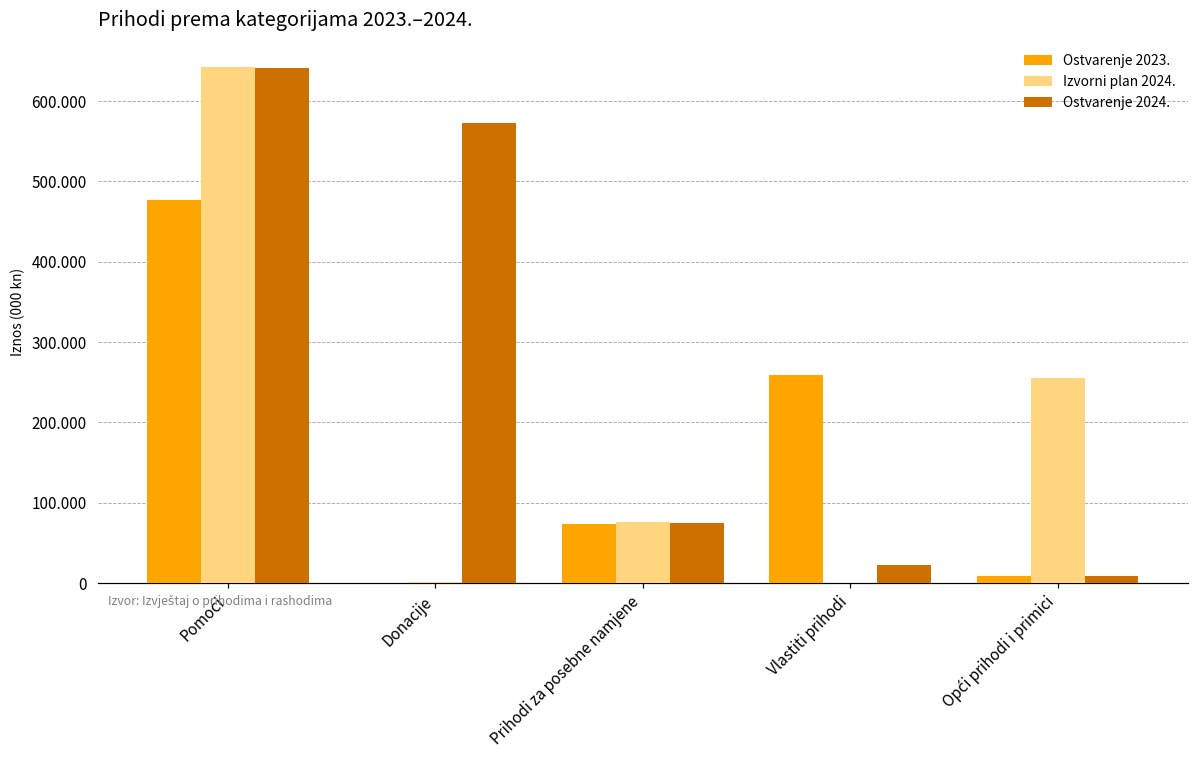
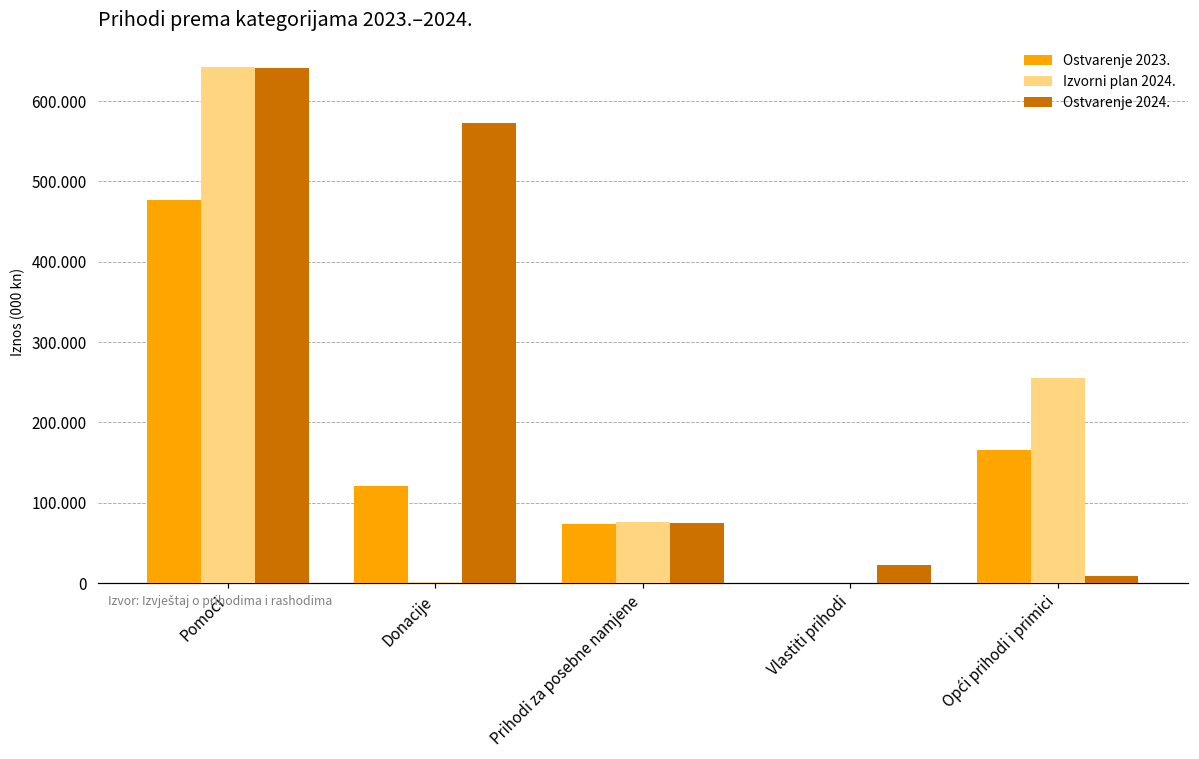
Ostvarenje 2023., Donacije: 0 -> 120
Ostvarenje 2023., Vlastiti prihodi: 260 -> 0
Ostvarenje 2023., Opći prihodi i primici: 10 -> 170
